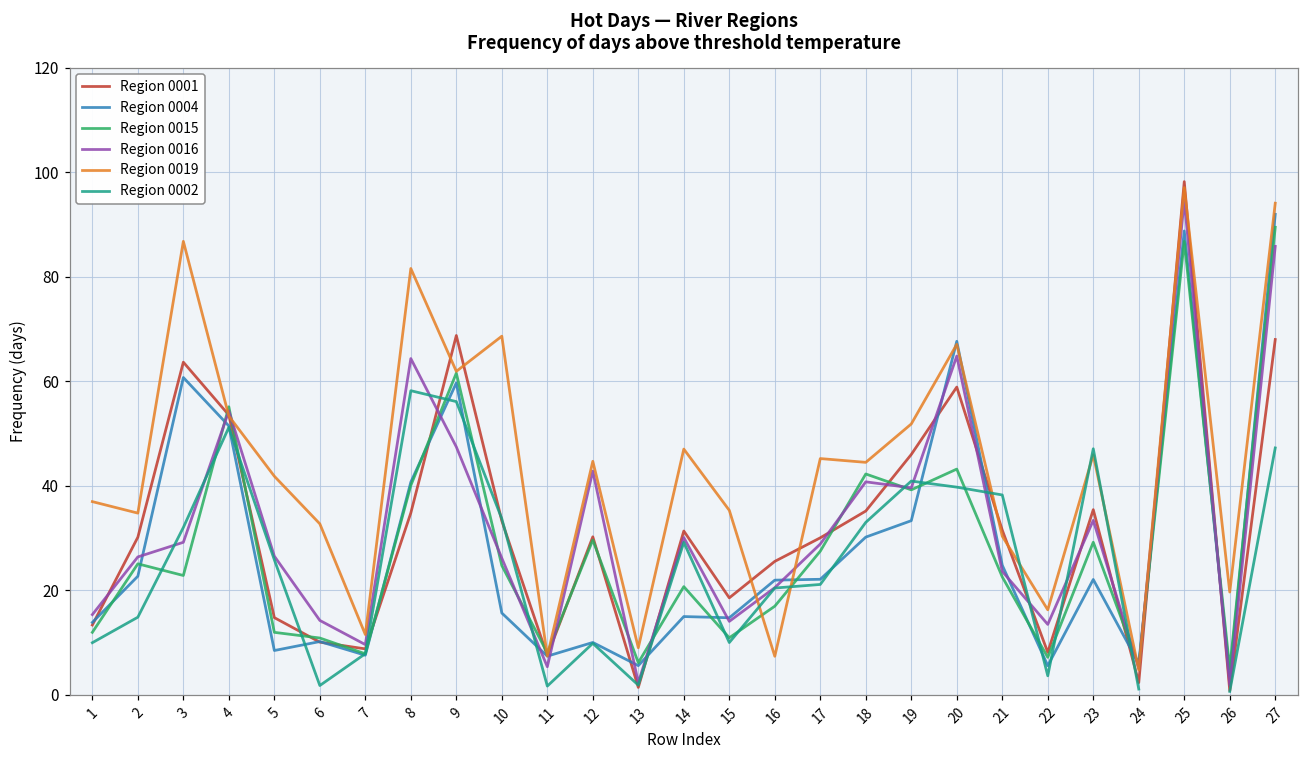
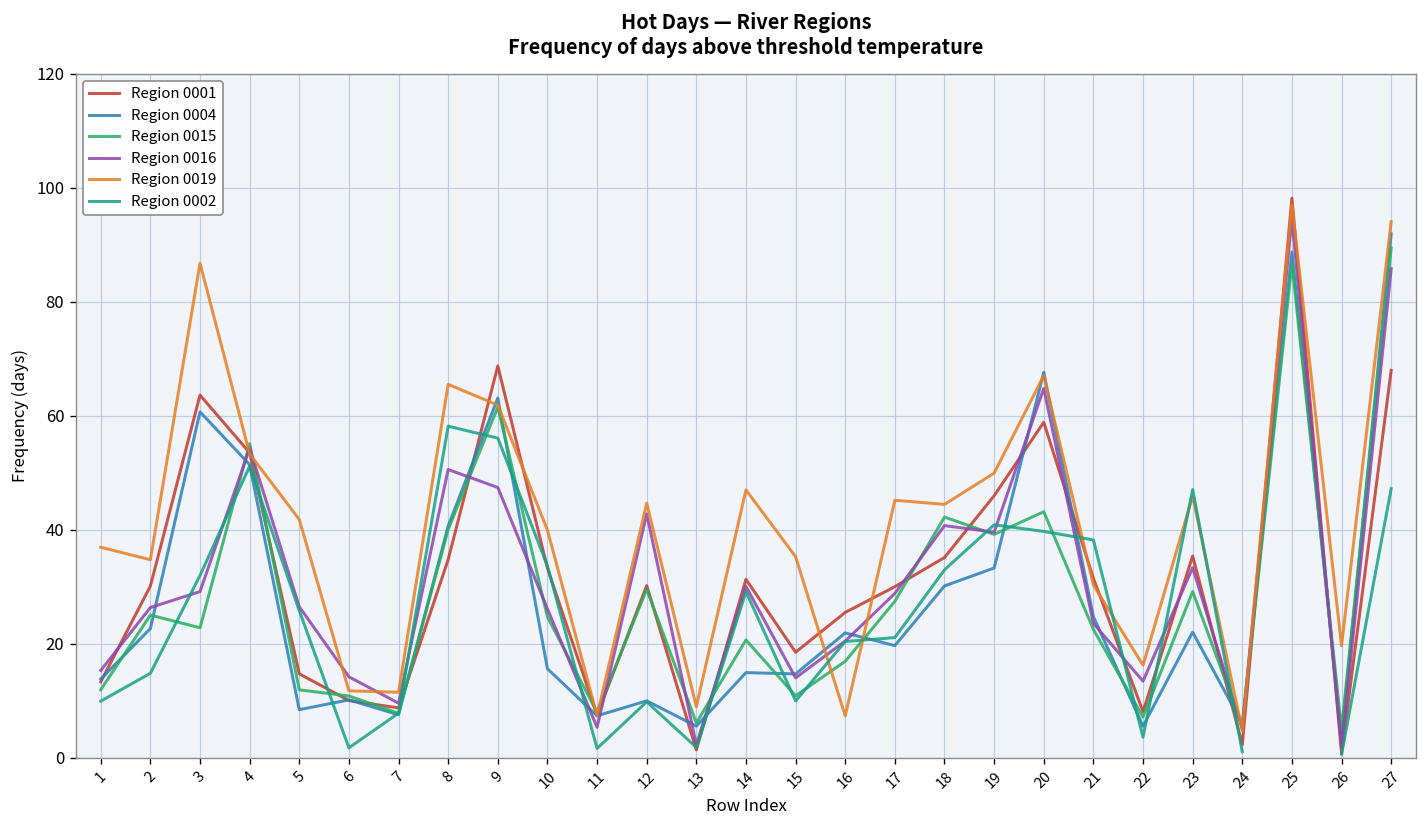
Region 0019, 6: 33 -> 12
Region 0016, 8: 64 -> 51
Region 0019, 8: 82 -> 66
Region 0004, 9: 60 -> 63
Region 0019, 10: 69 -> 40
Region 0004, 17: 22 -> 20
Region 0019, 19: 52 -> 50
